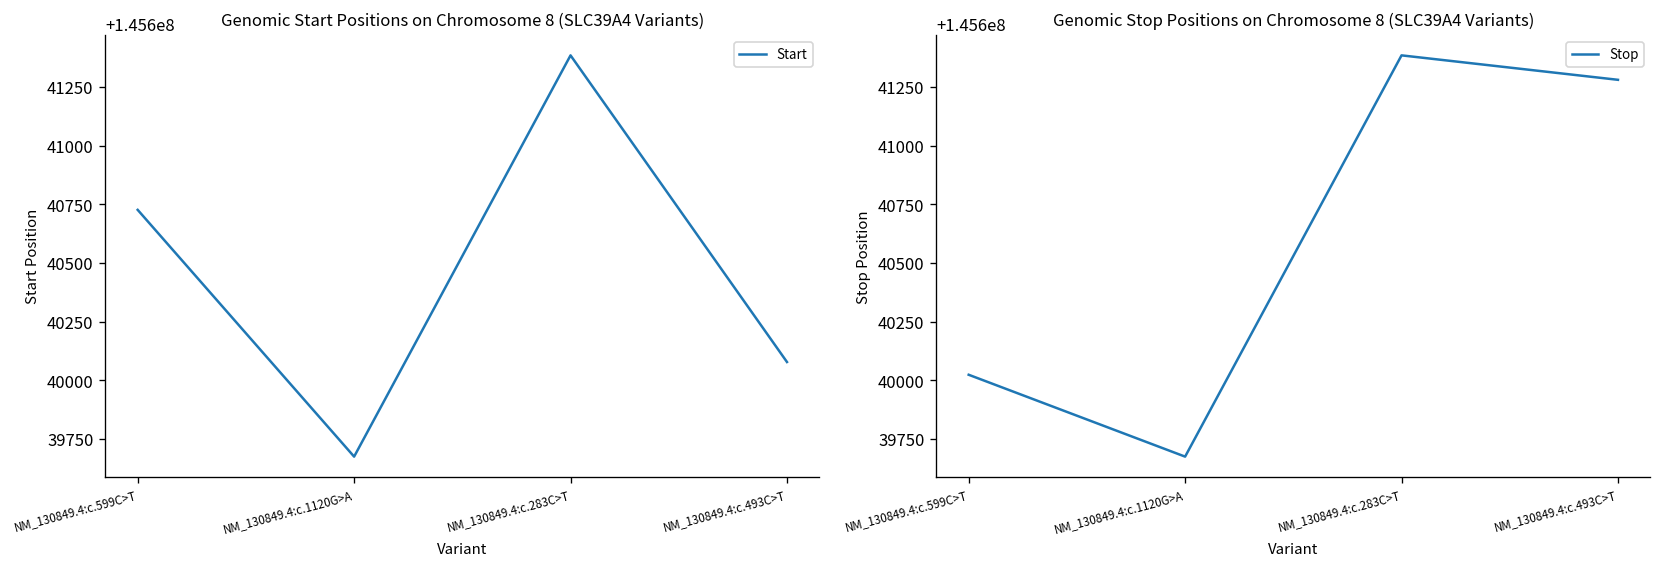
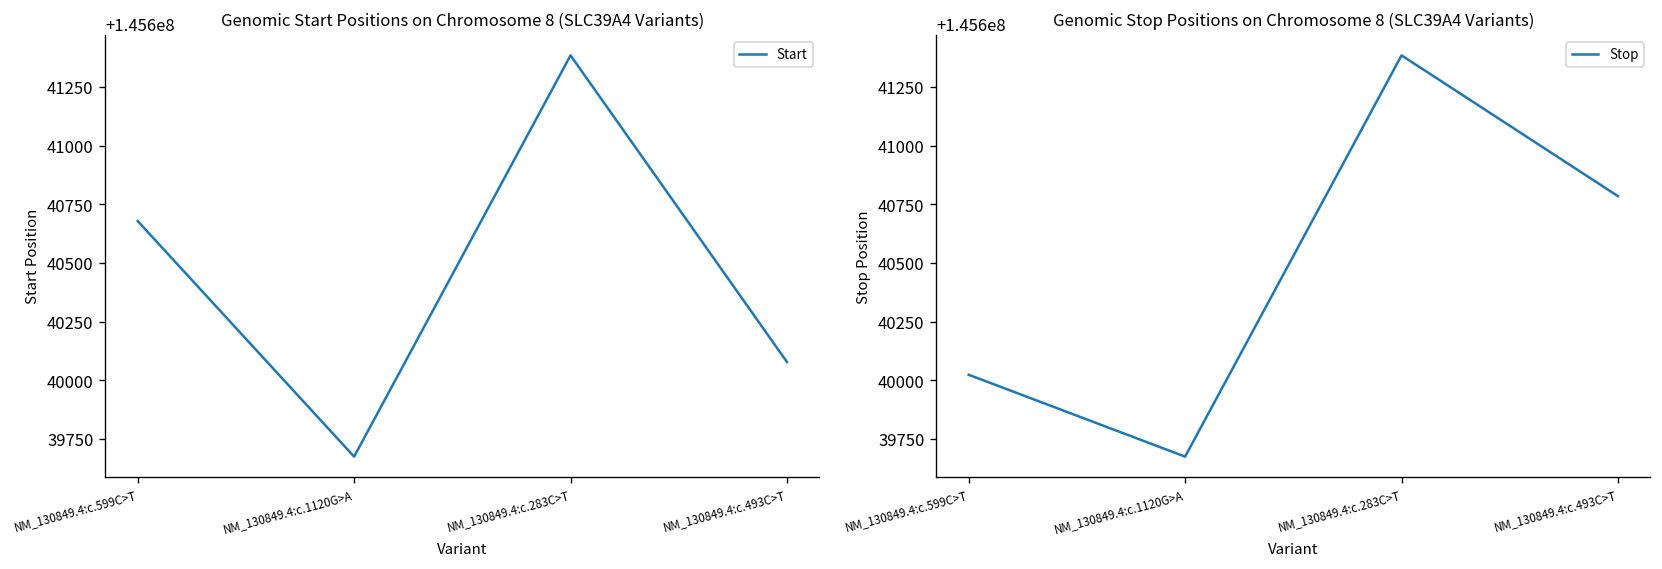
Genomic Start Positions on Chromosome 8 (SLC39A4 Variants), NM_130849.4:c.599C>T: 145640730 -> 145640680
Genomic Stop Positions on Chromosome 8 (SLC39A4 Variants), NM_130849.4:c.493C>T: 145641280 -> 145640790
